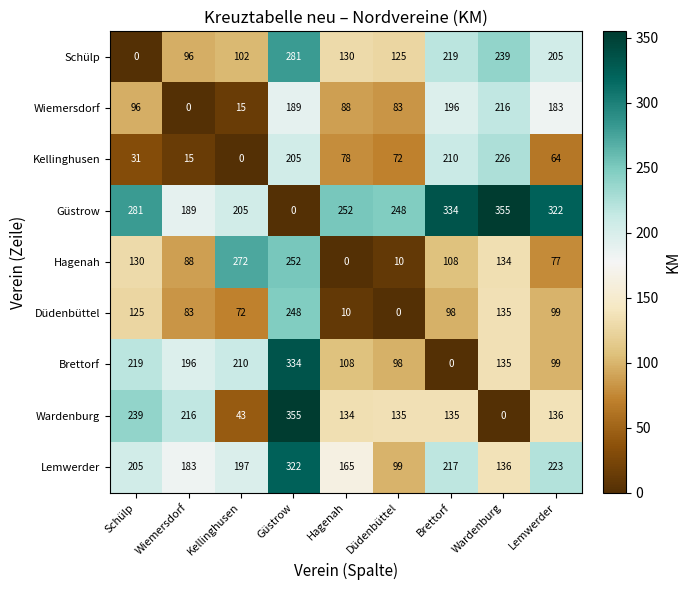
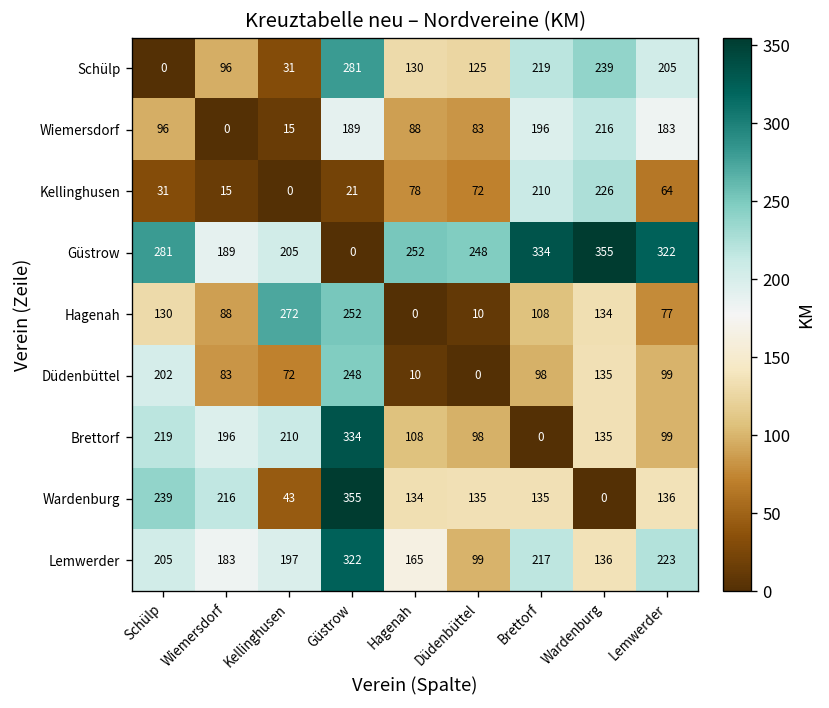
Schülp, Kellinghusen: 102 -> 31
Kellinghusen, Güstrow: 205 -> 21
Düdenbüttel, Schülp: 125 -> 202
